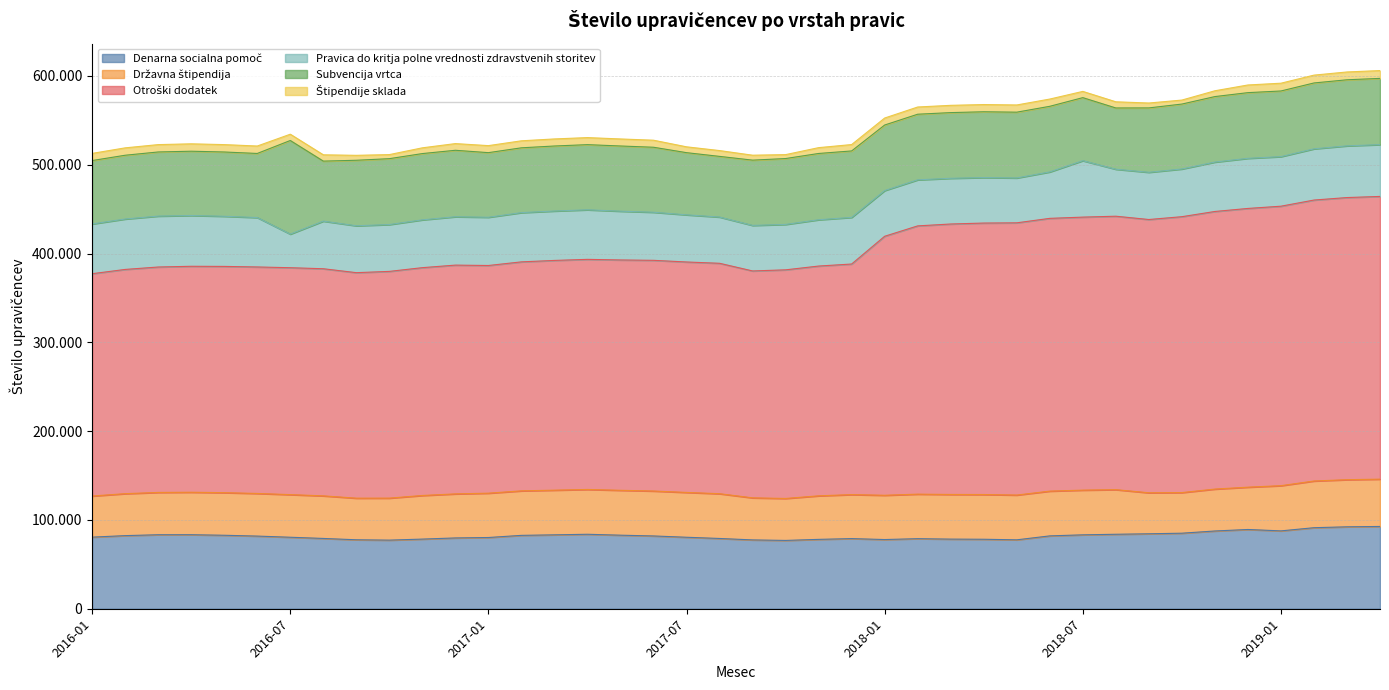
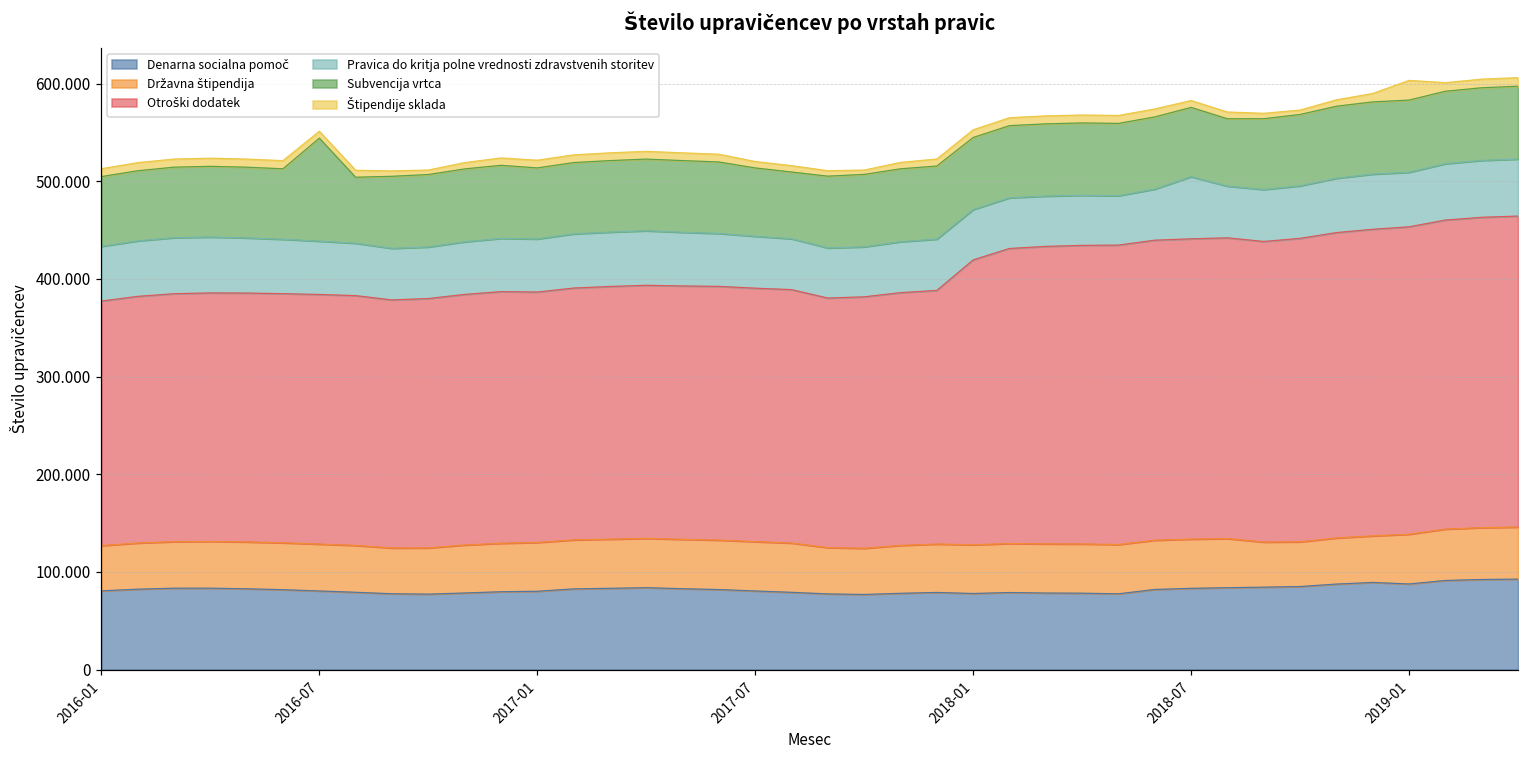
Pravica do kritja polne vrednosti zdravstvenih storitev, 2016-07: 40 -> 50
Štipendije sklada, 2019-01: 10 -> 20
